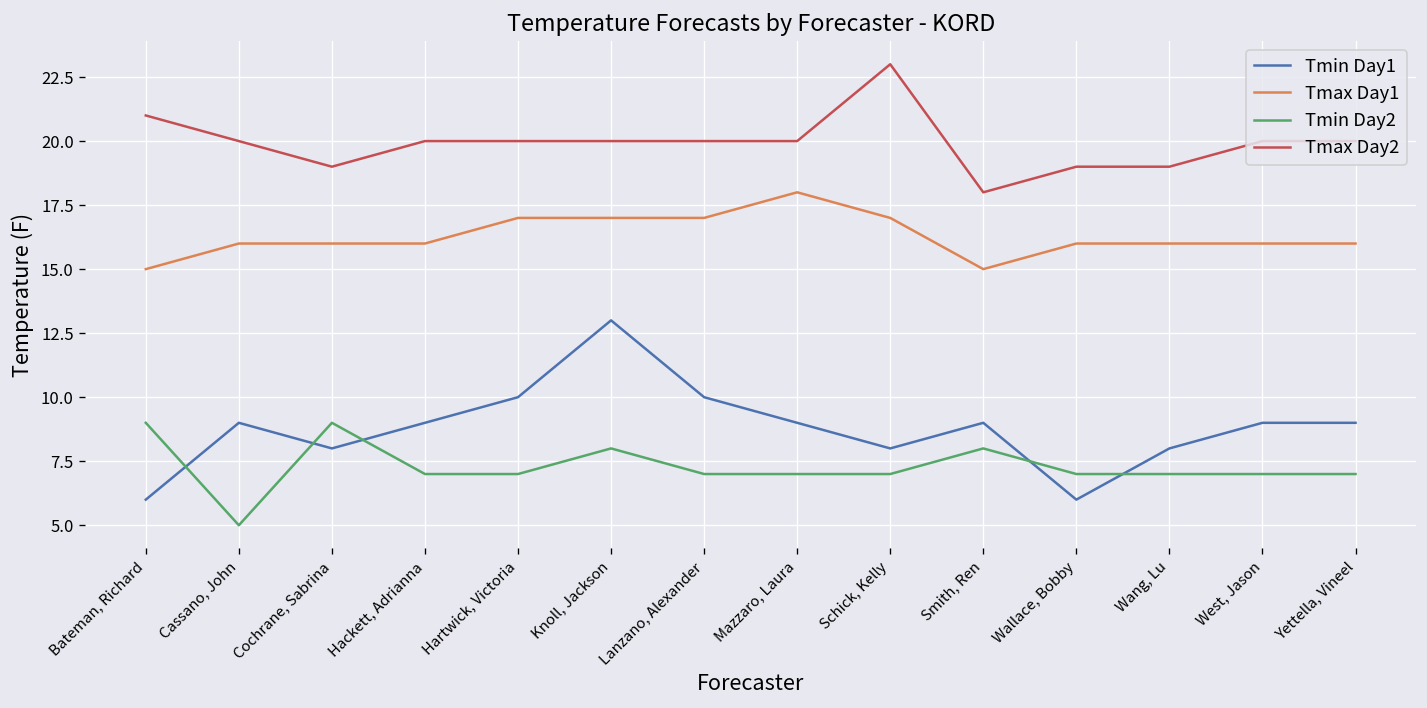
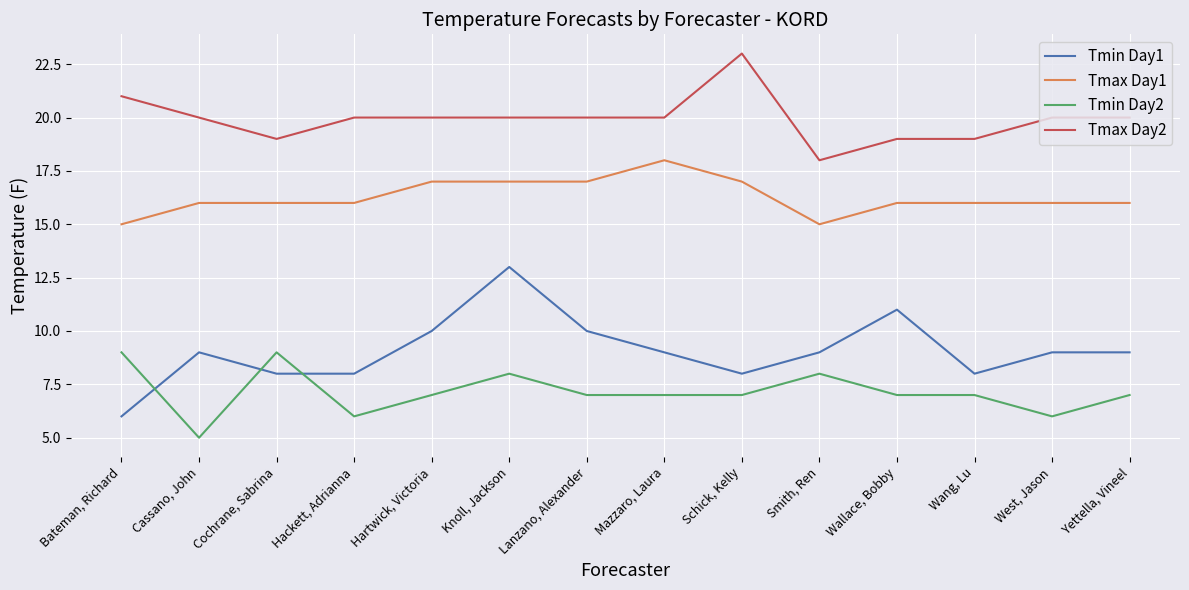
Tmin Day1, Hackett, Adrianna: 9 -> 8
Tmin Day2, Hackett, Adrianna: 7 -> 6
Tmin Day1, Wallace, Bobby: 6 -> 11
Tmin Day2, West, Jason: 7 -> 6
